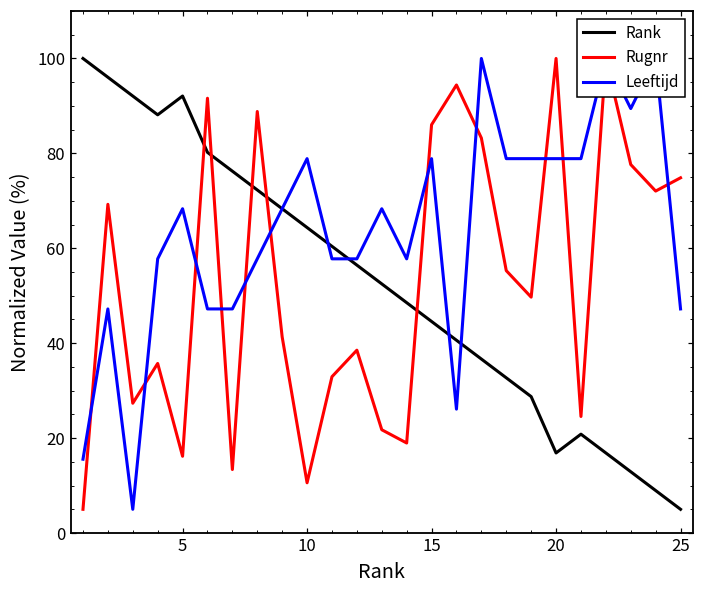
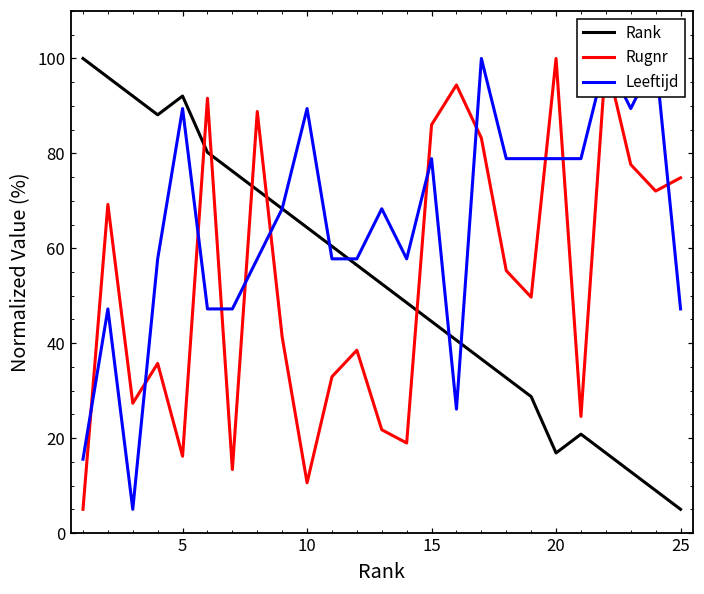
Leeftijd, 5: 68 -> 89
Leeftijd, 10: 79 -> 89
